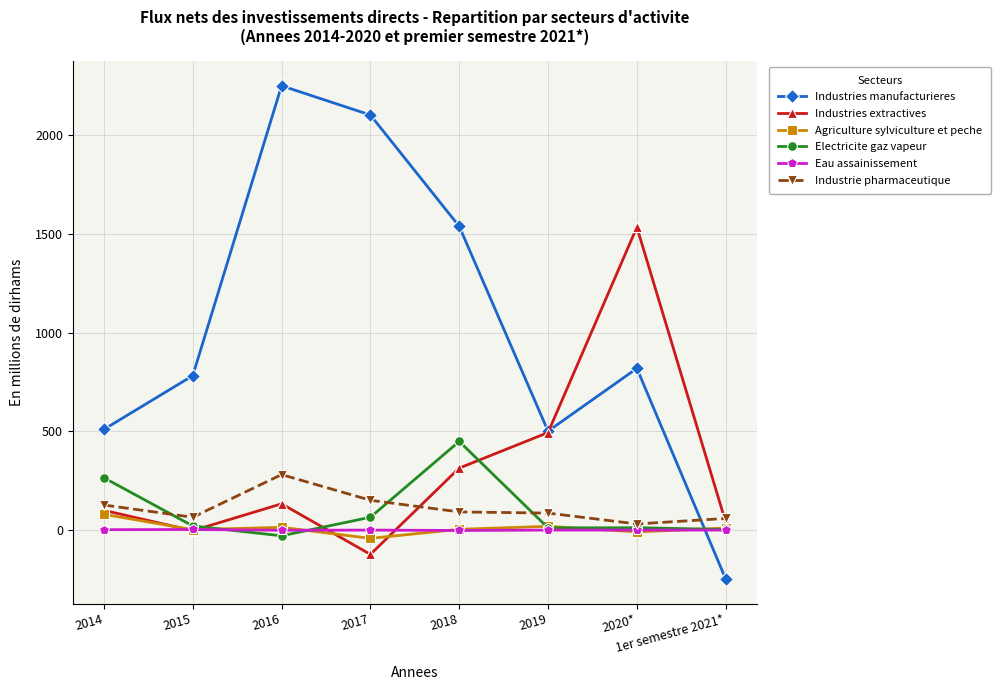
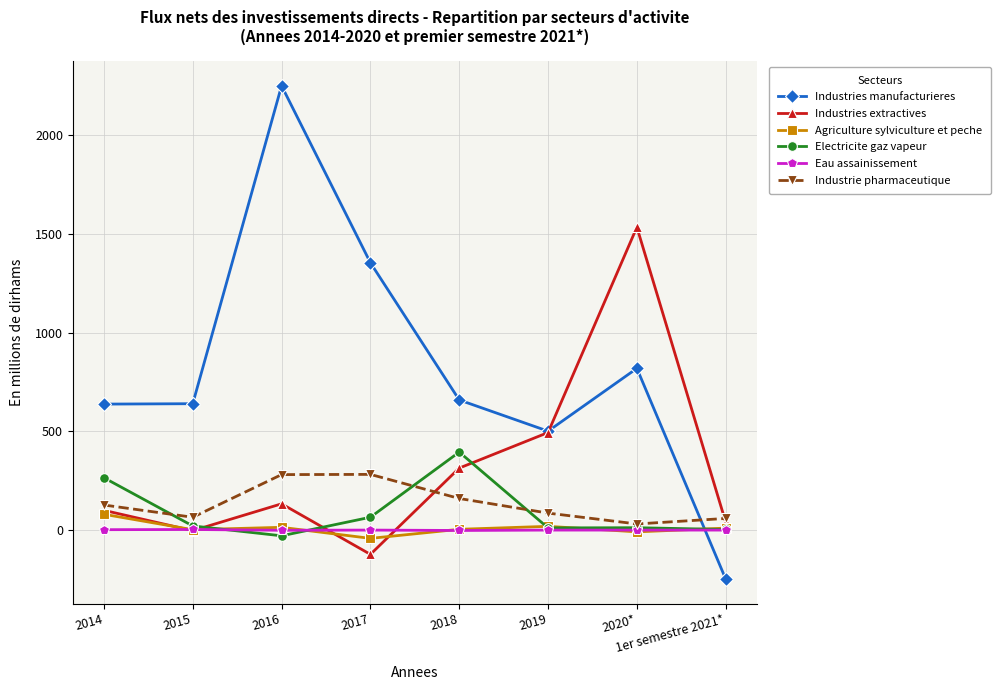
Industries manufacturieres, 2014: 510 -> 640
Industries manufacturieres, 2015: 780 -> 640
Industries manufacturieres, 2017: 2100 -> 1350
Industrie pharmaceutique, 2017: 150 -> 280
Industries manufacturieres, 2018: 1540 -> 660
Electricite gaz vapeur, 2018: 450 -> 400
Industrie pharmaceutique, 2018: 90 -> 160
